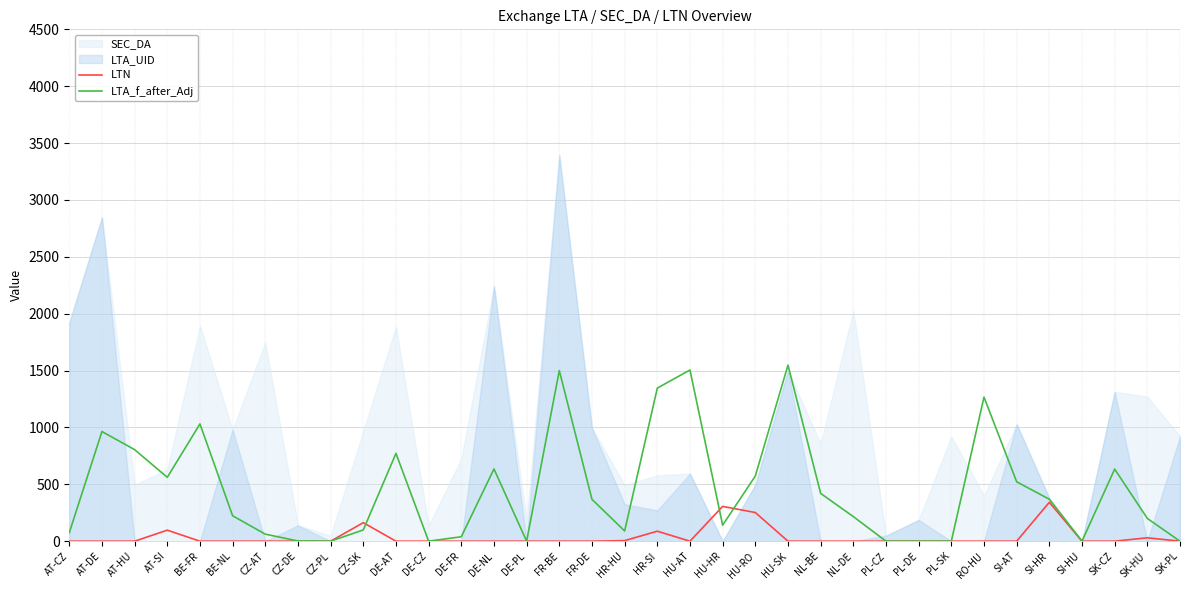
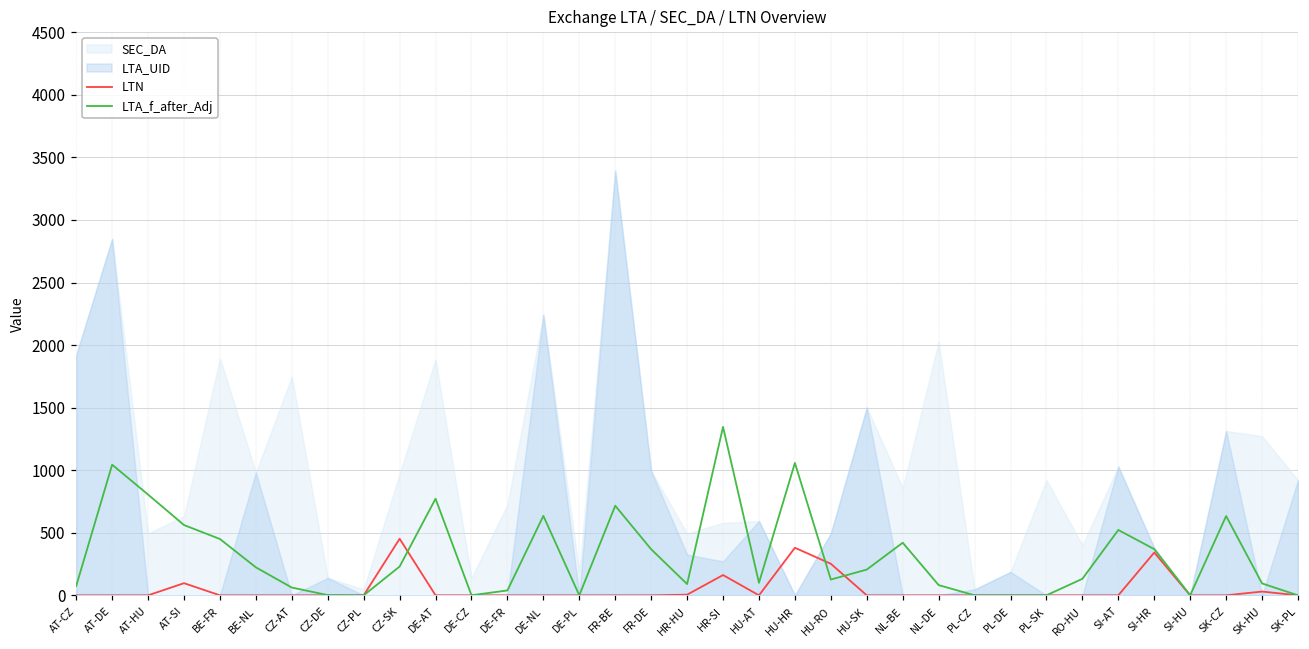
LTA_f_after_Adj, AT-DE: 960 -> 1040
LTA_f_after_Adj, BE-FR: 1030 -> 450
LTN, CZ-SK: 160 -> 450
LTA_f_after_Adj, CZ-SK: 100 -> 230
LTA_f_after_Adj, FR-BE: 1500 -> 720
LTN, HR-SI: 90 -> 160
LTA_f_after_Adj, HU-AT: 1510 -> 100
LTN, HU-HR: 310 -> 380
LTA_f_after_Adj, HU-HR: 140 -> 1060
LTA_f_after_Adj, HU-RO: 570 -> 130
LTA_f_after_Adj, HU-SK: 1550 -> 210
LTA_f_after_Adj, NL-DE: 220 -> 80
LTA_f_after_Adj, RO-HU: 1270 -> 130
LTA_f_after_Adj, SK-HU: 200 -> 100
